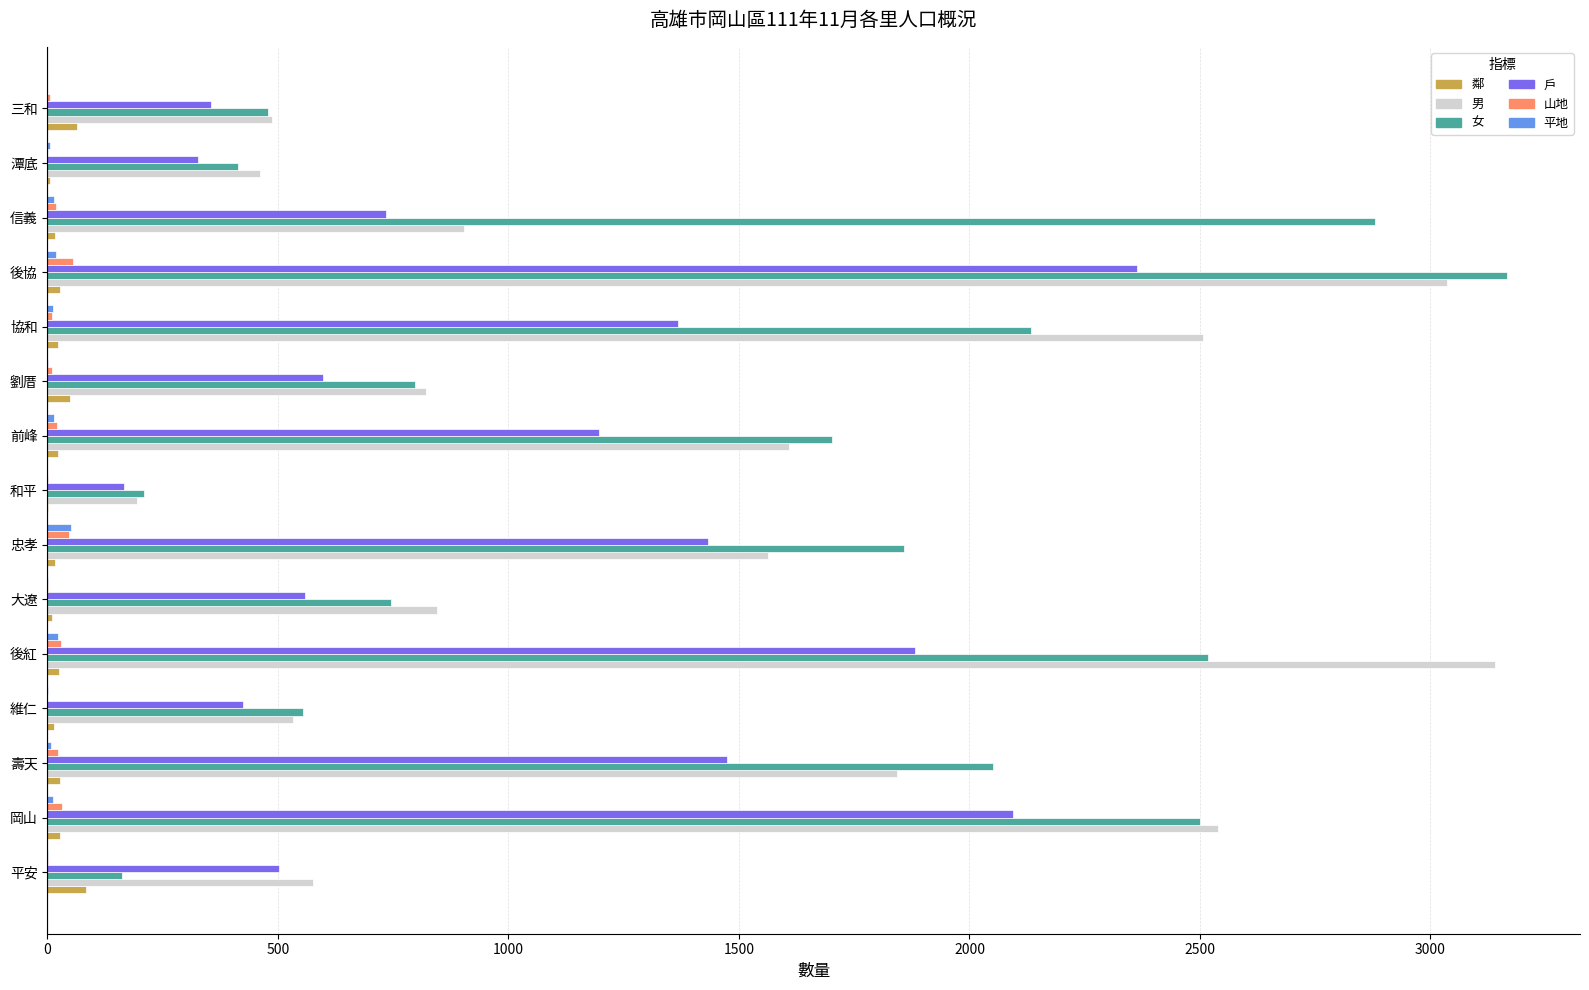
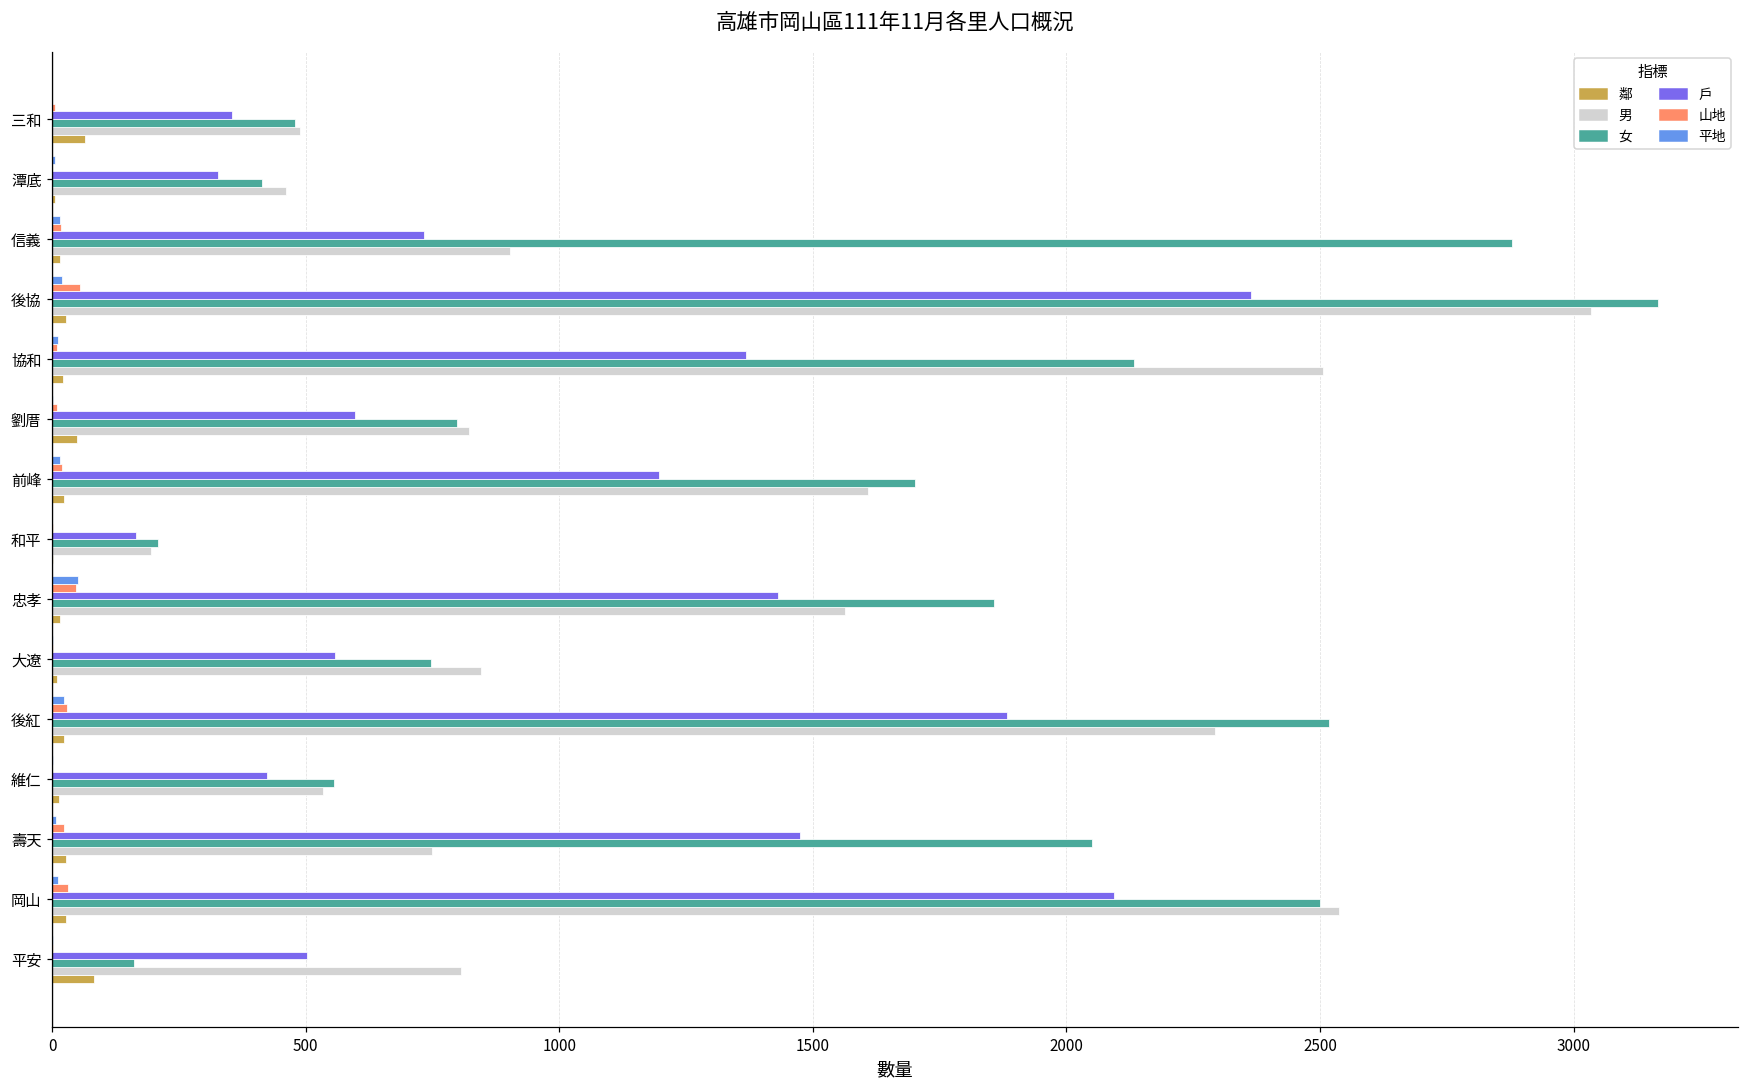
男, 後紅: 3140 -> 2290
男, 壽天: 1840 -> 750
男, 平安: 580 -> 810
